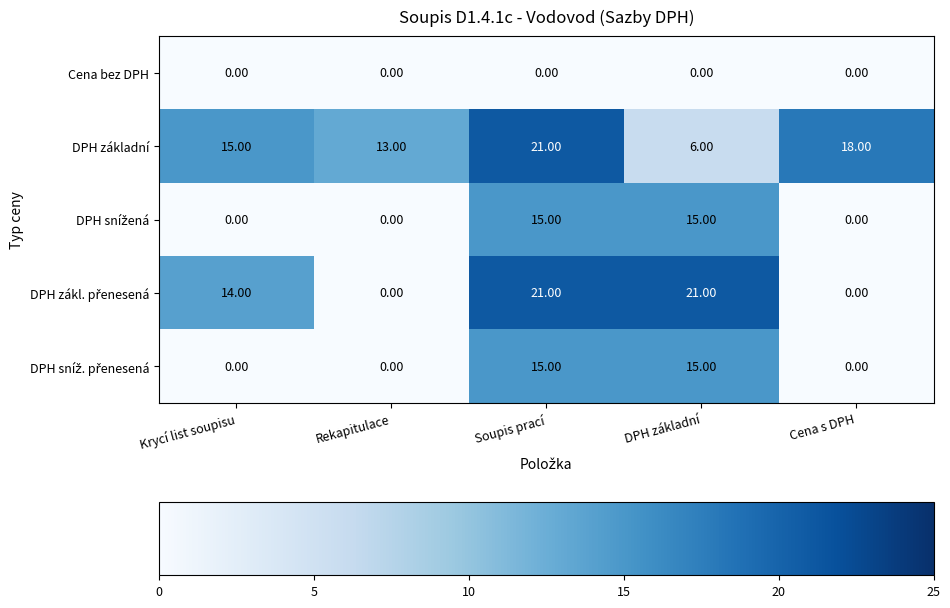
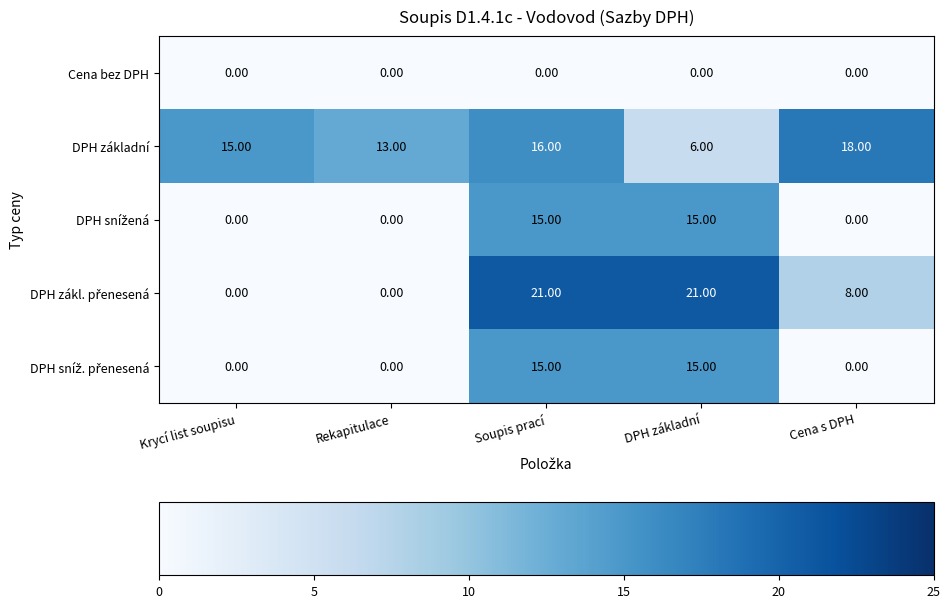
DPH základní, Soupis prací: 21.00 -> 16.00
DPH zákl. přenesená, Krycí list soupisu: 14.00 -> 0.00
DPH zákl. přenesená, Cena s DPH: 0.00 -> 8.00
